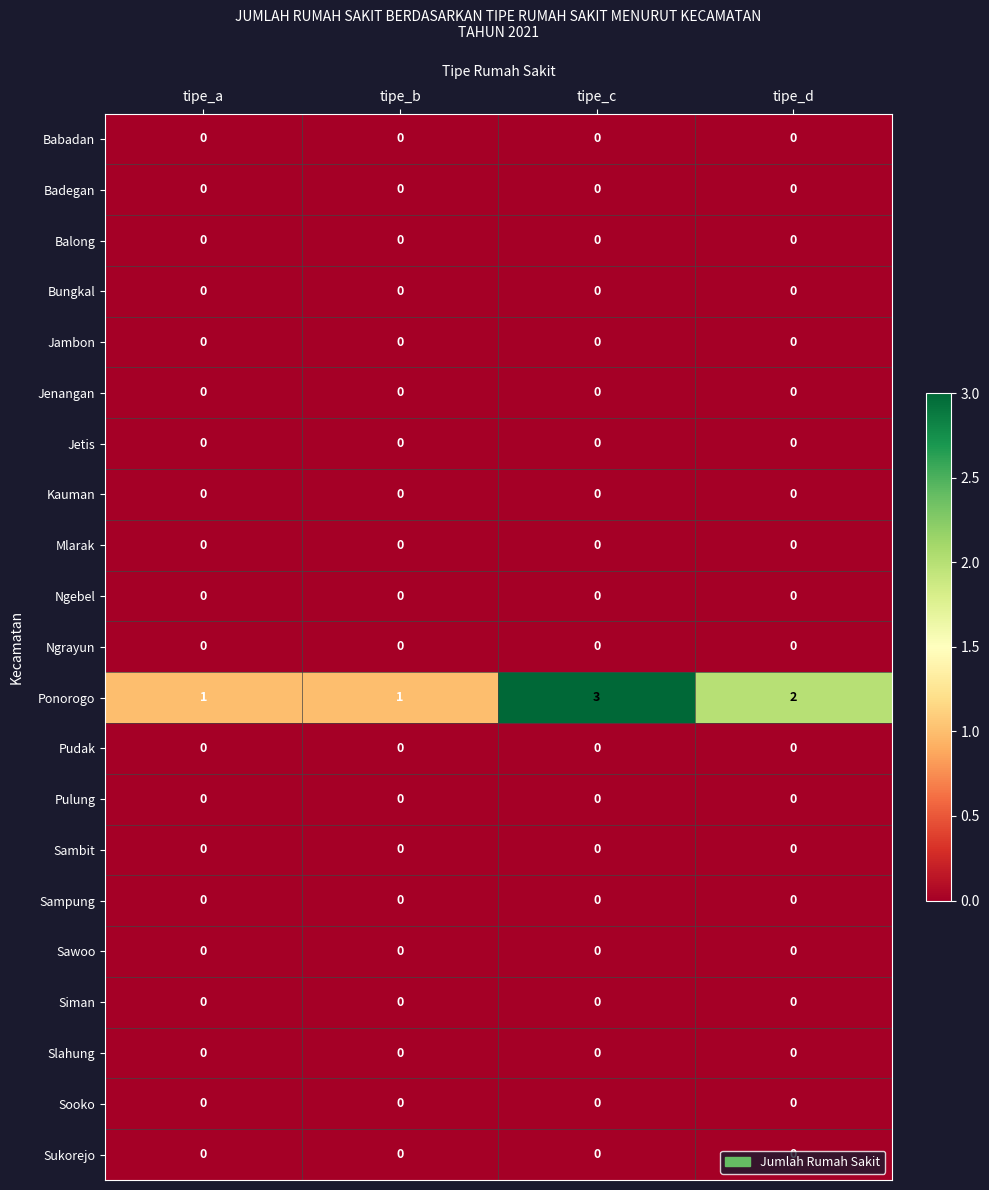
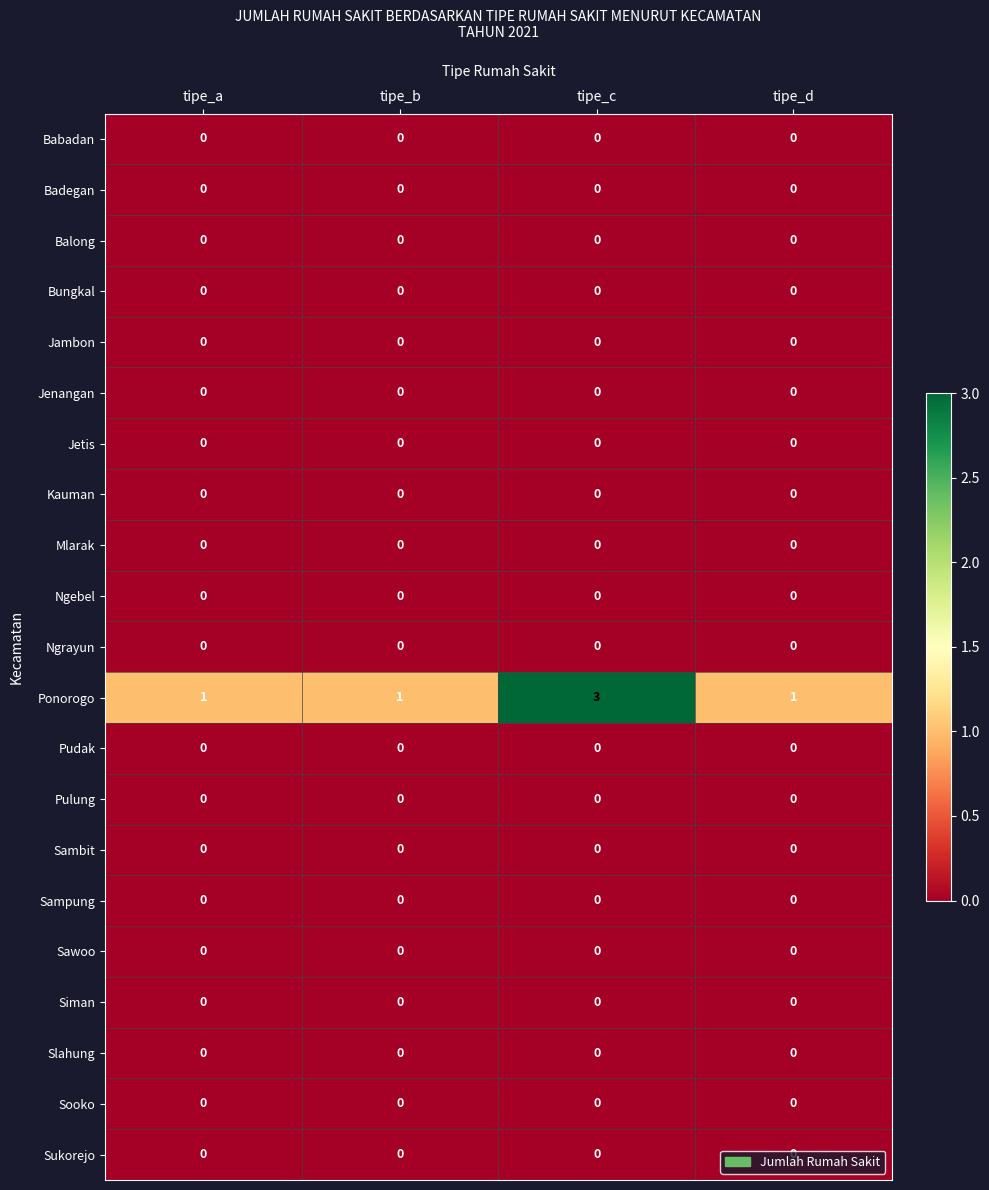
Ponorogo, tipe_d: 2 -> 1
